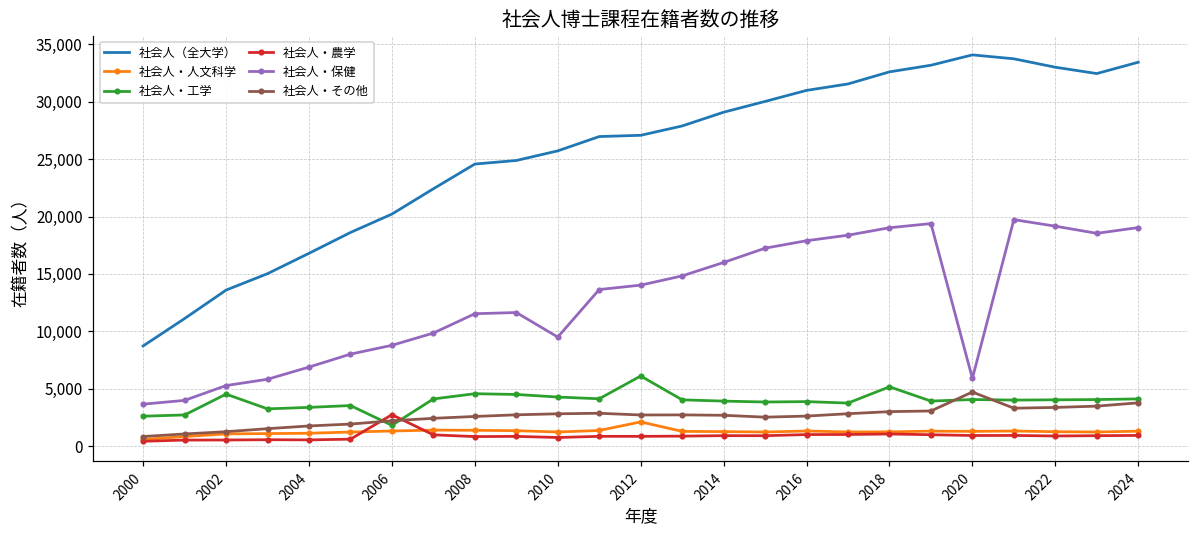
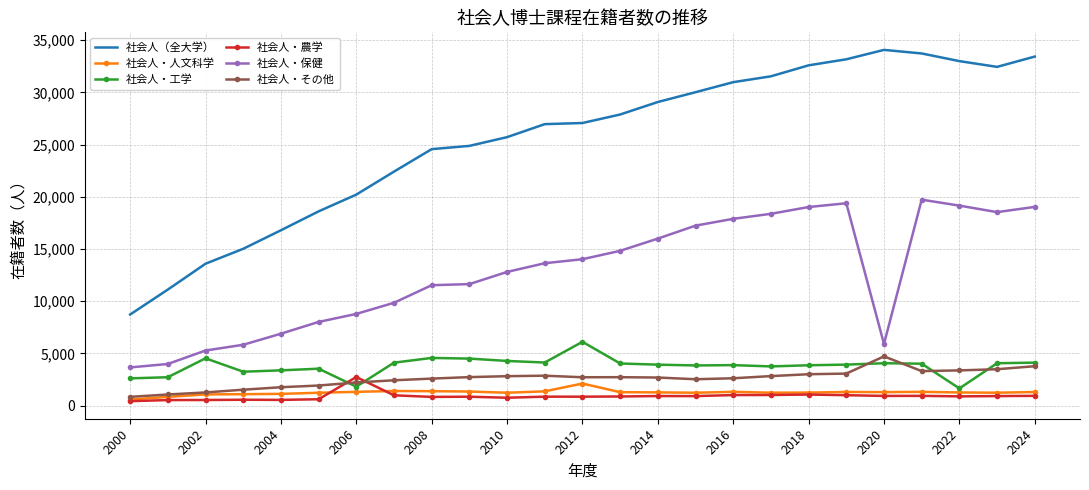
社会人・保健, 2010: 9,500 -> 12,800
社会人・工学, 2018: 5,200 -> 3,900
社会人・工学, 2022: 4,000 -> 1,700
